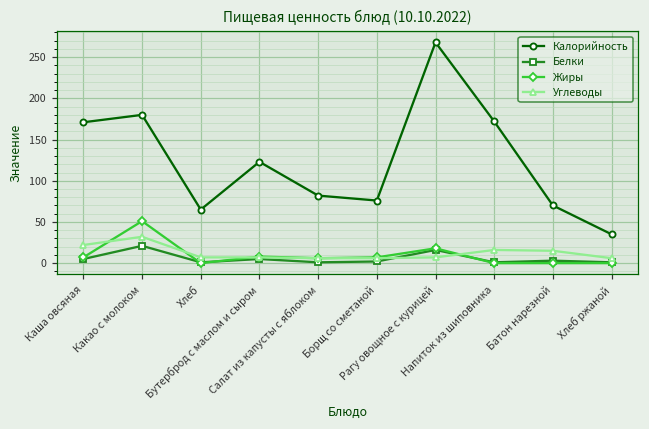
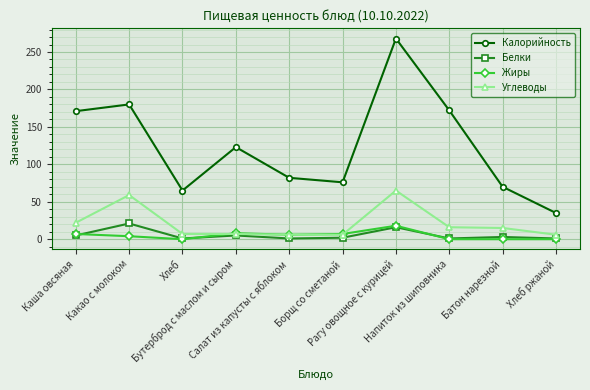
Жиры, Какао с молоком: 50 -> 0
Углеводы, Какао с молоком: 30 -> 60
Углеводы, Рагу овощное с курицей: 10 -> 70
